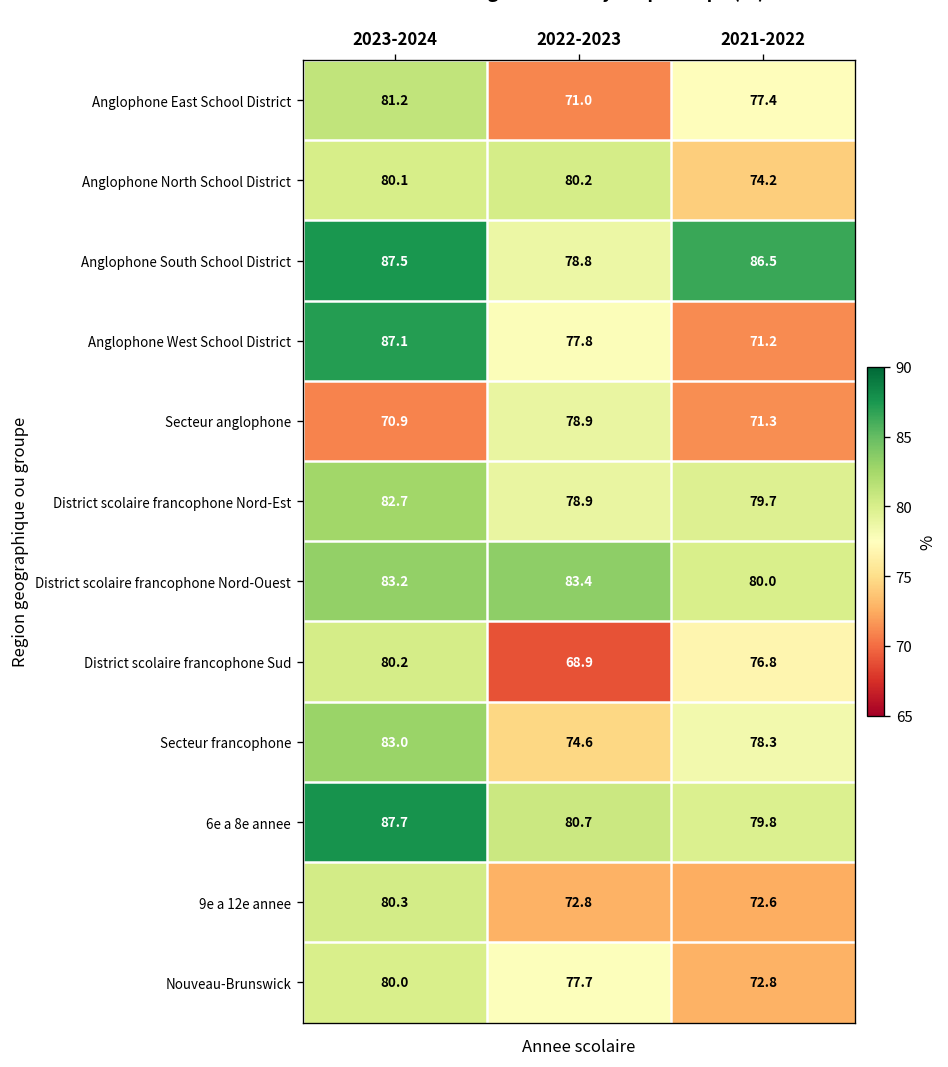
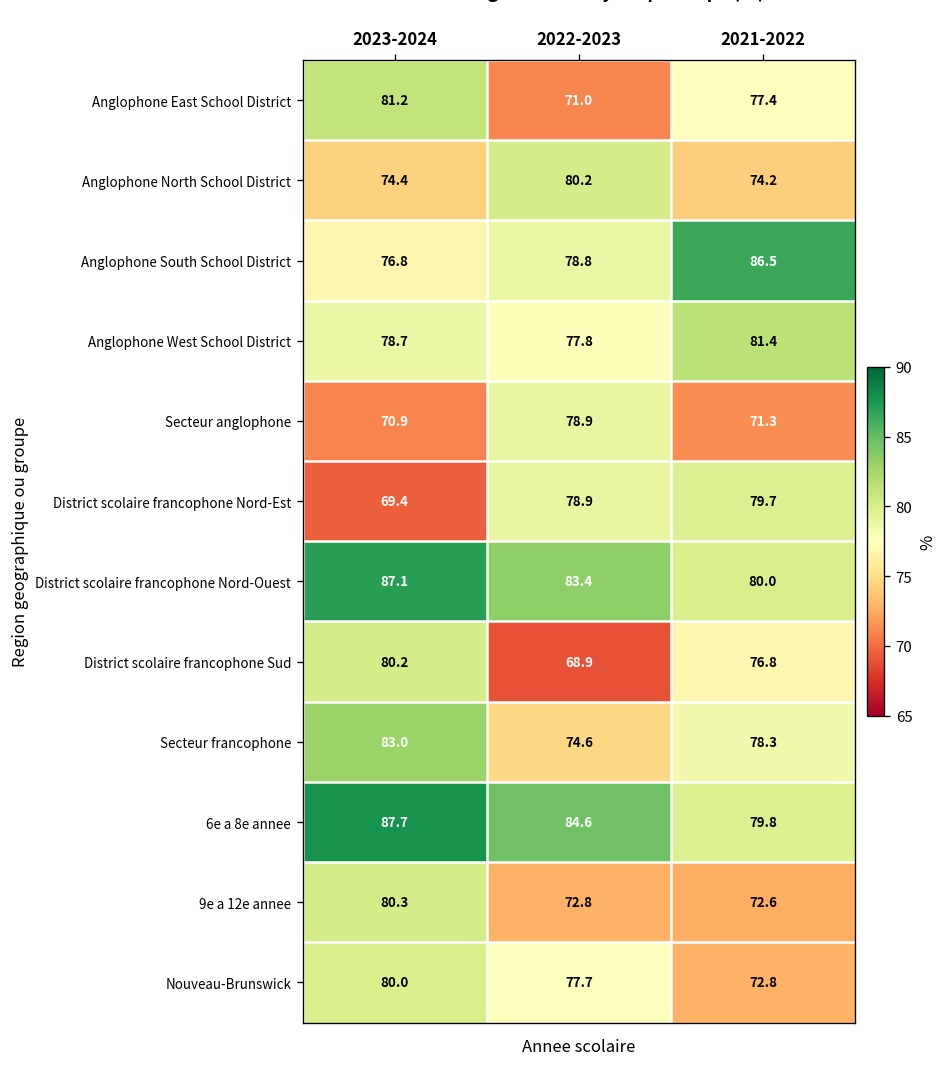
Anglophone North School District, 2023-2024: 80.1 -> 74.4
Anglophone South School District, 2023-2024: 87.5 -> 76.8
Anglophone West School District, 2023-2024: 87.1 -> 78.7
Anglophone West School District, 2021-2022: 71.2 -> 81.4
District scolaire francophone Nord-Est, 2023-2024: 82.7 -> 69.4
District scolaire francophone Nord-Ouest, 2023-2024: 83.2 -> 87.1
6e a 8e annee, 2022-2023: 80.7 -> 84.6
